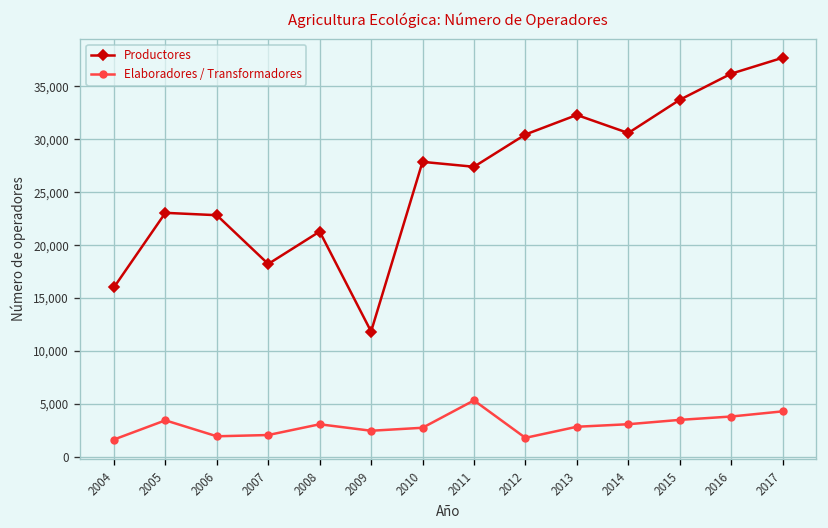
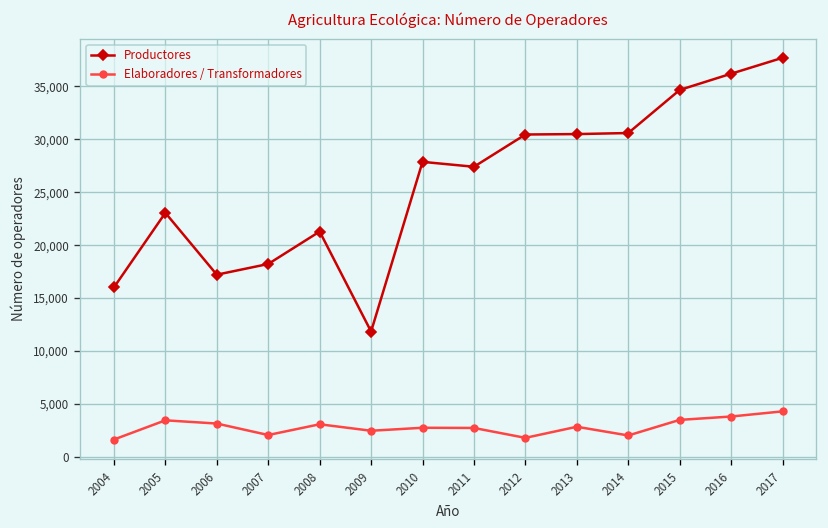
Productores, 2006: 23,000 -> 17,000
Elaboradores / Transformadores, 2006: 2,000 -> 3,000
Elaboradores / Transformadores, 2011: 5,000 -> 3,000
Productores, 2013: 32,000 -> 31,000
Elaboradores / Transformadores, 2014: 3,000 -> 2,000
Productores, 2015: 34,000 -> 35,000
